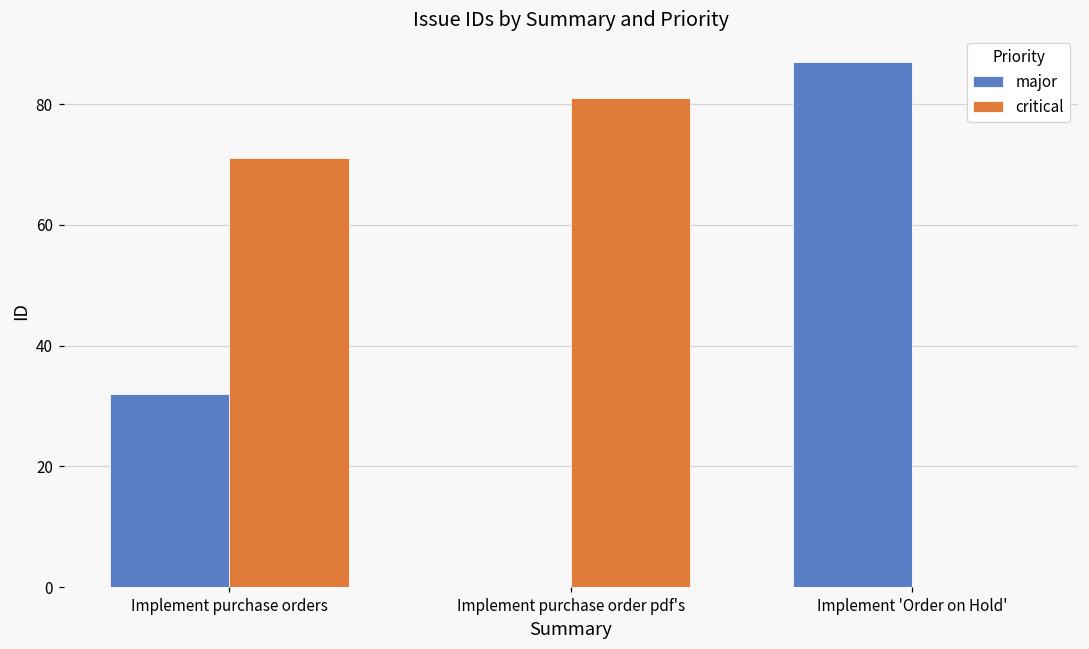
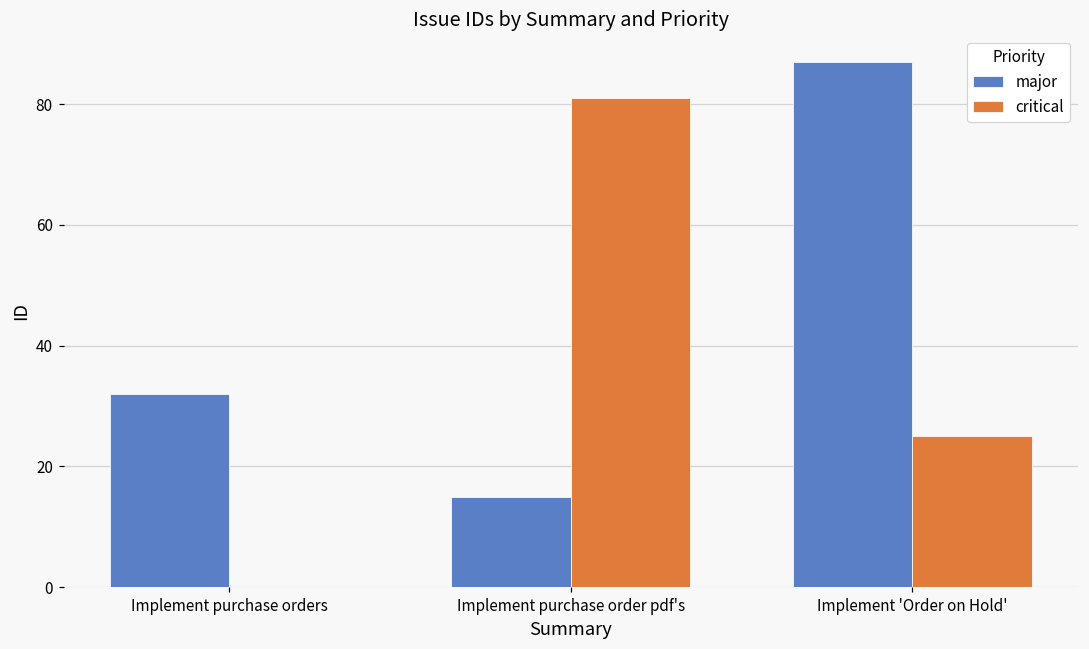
critical, Implement purchase orders: 71 -> 0
major, Implement purchase order pdf's: 0 -> 15
critical, Implement 'Order on Hold': 0 -> 25
